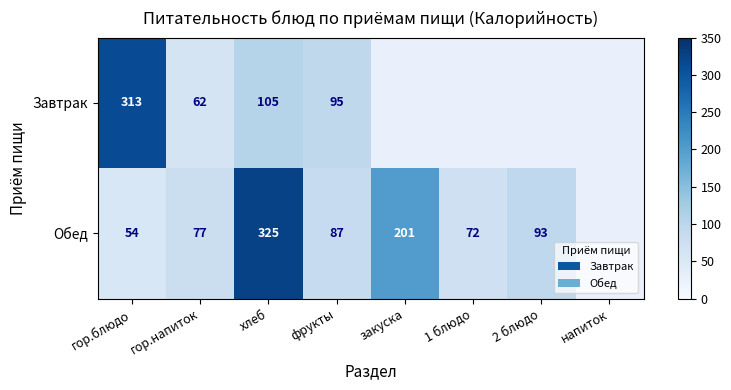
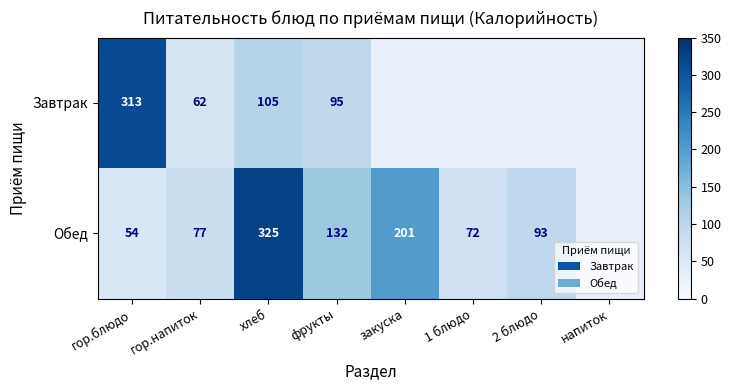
Обед, фрукты: 87 -> 132
